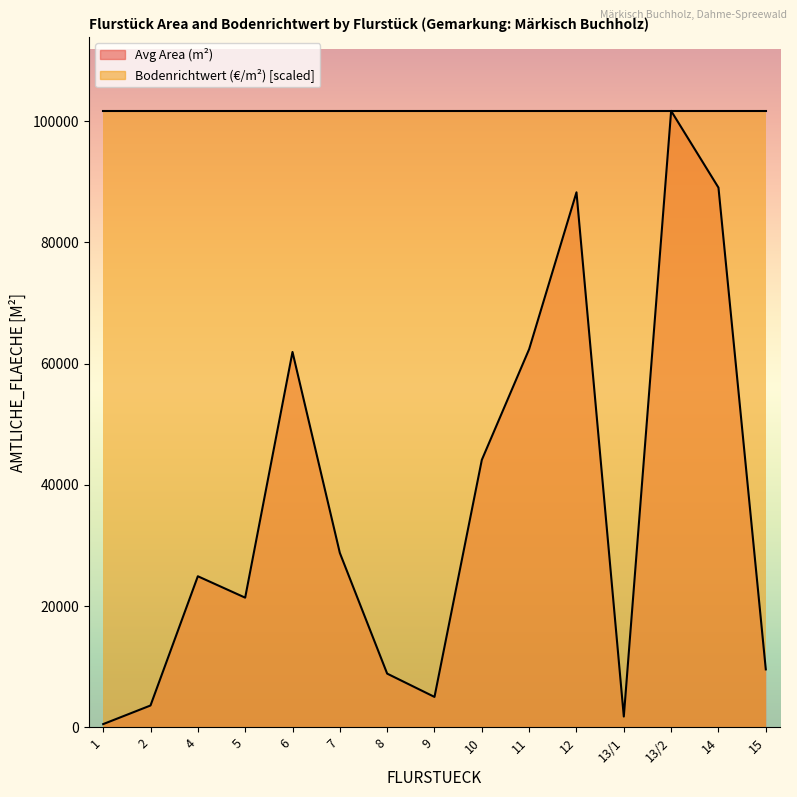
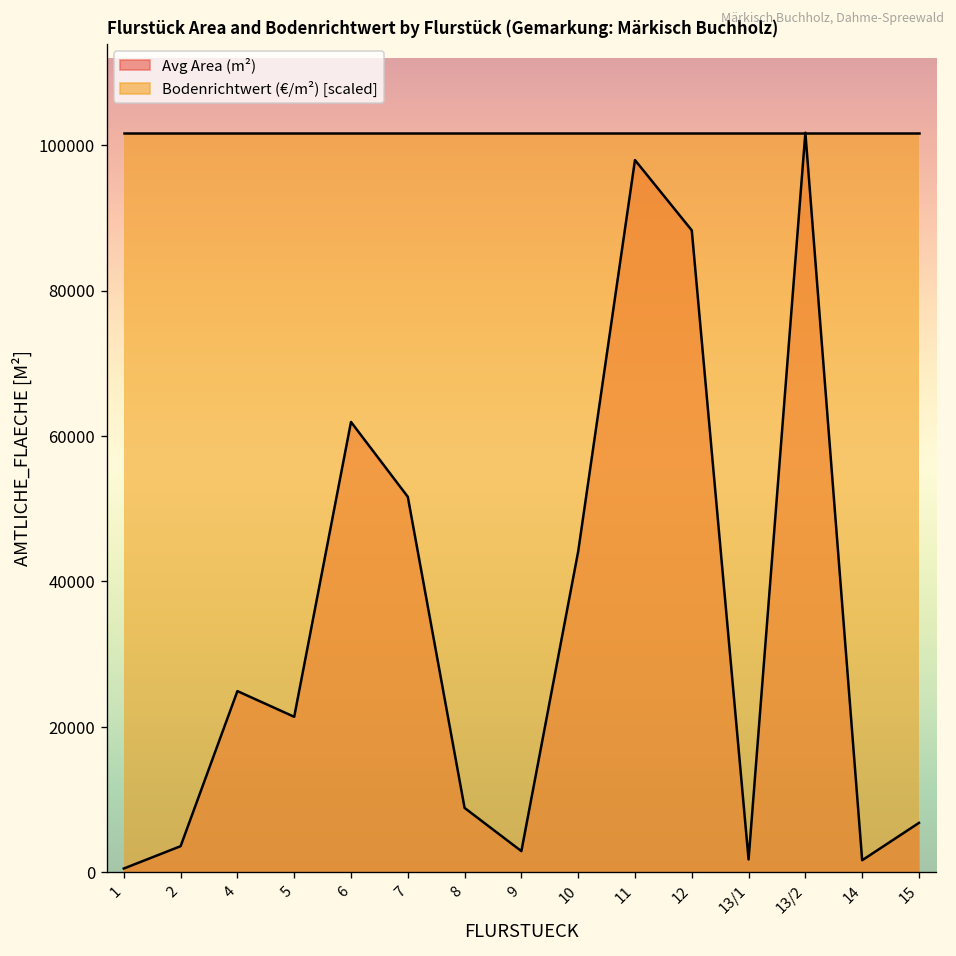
Avg Area (m²), 7: 29000 -> 52000
Avg Area (m²), 9: 5000 -> 3000
Avg Area (m²), 11: 62000 -> 98000
Avg Area (m²), 14: 89000 -> 2000
Avg Area (m²), 15: 10000 -> 7000
